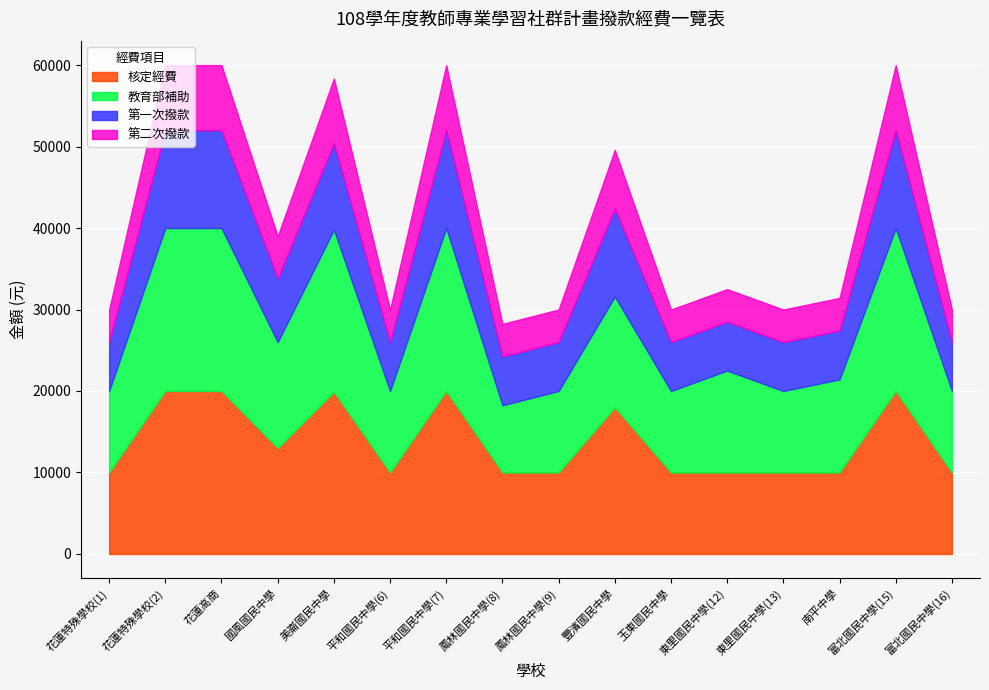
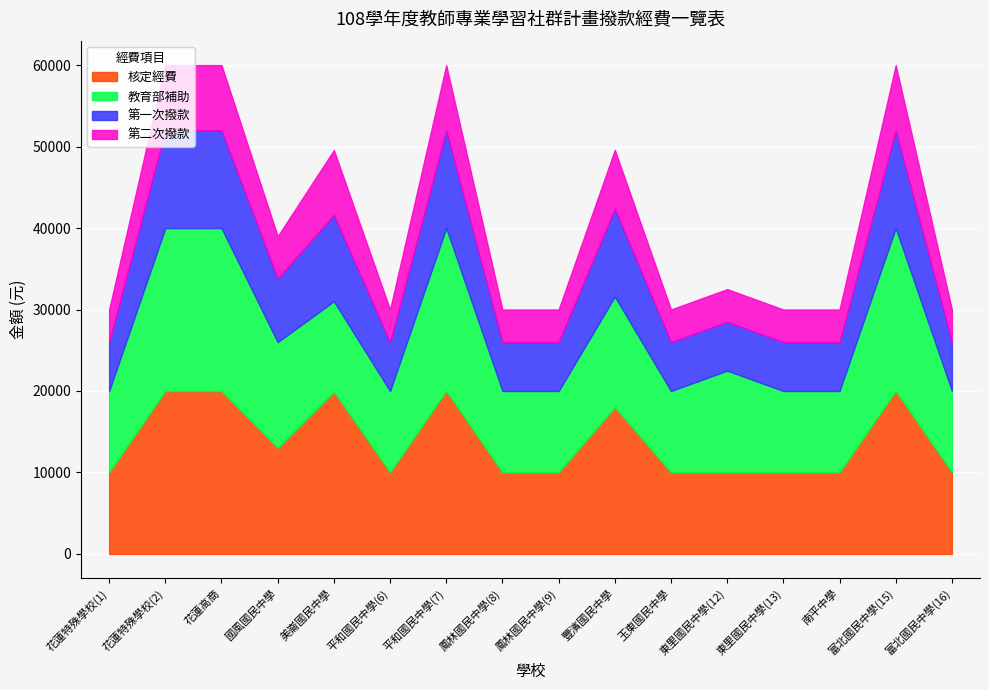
教育部補助, 美崙國民中學: 20000 -> 11000
教育部補助, 鳳林國民中學(8): 8000 -> 10000
教育部補助, 南平中學: 11000 -> 10000
